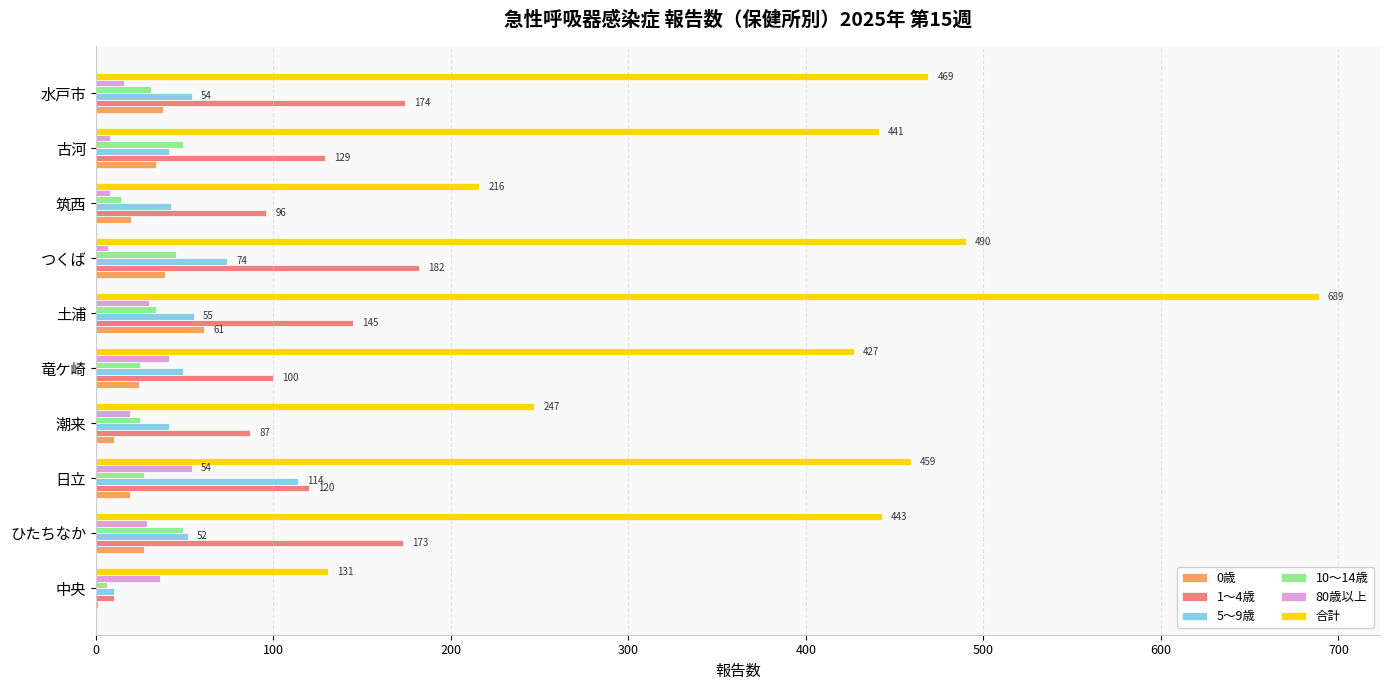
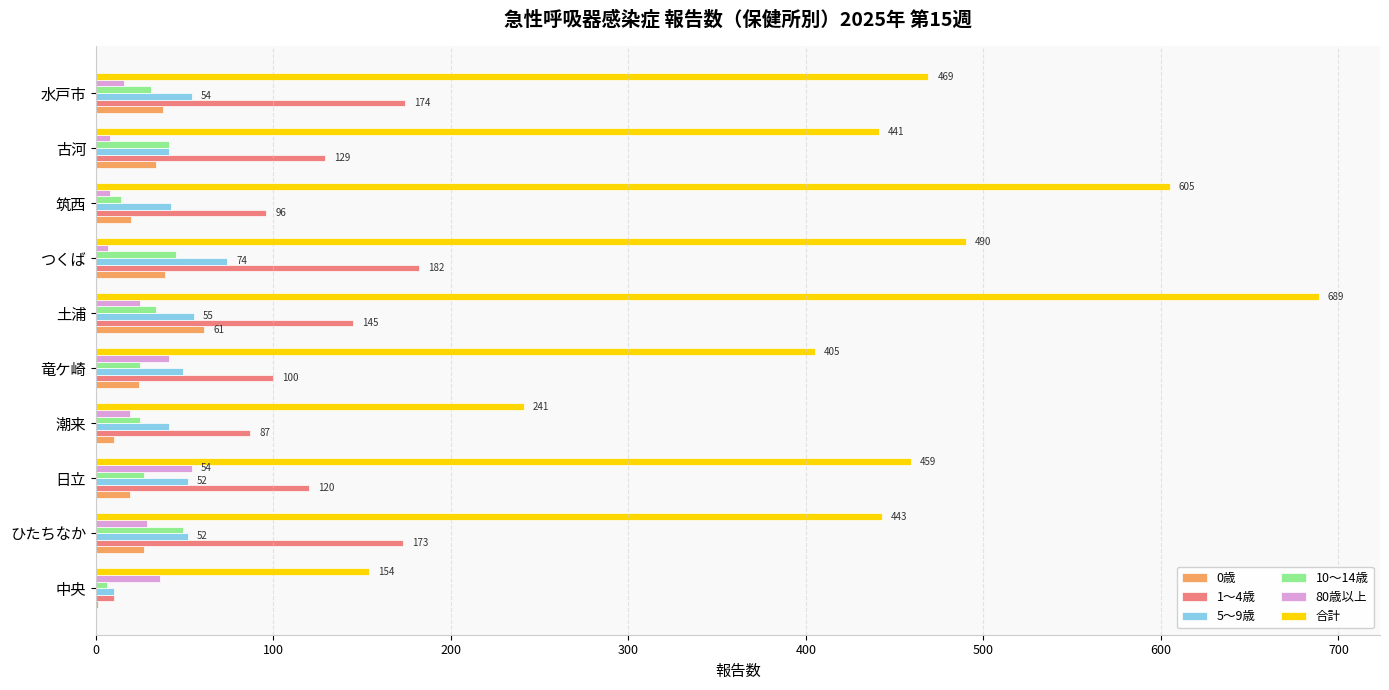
10～14歳, 古河: 49 -> 41
合計, 筑西: 216 -> 605
80歳以上, 土浦: 30 -> 25
合計, 竜ケ崎: 427 -> 405
合計, 潮来: 247 -> 241
5～9歳, 日立: 114 -> 52
合計, 中央: 131 -> 154
